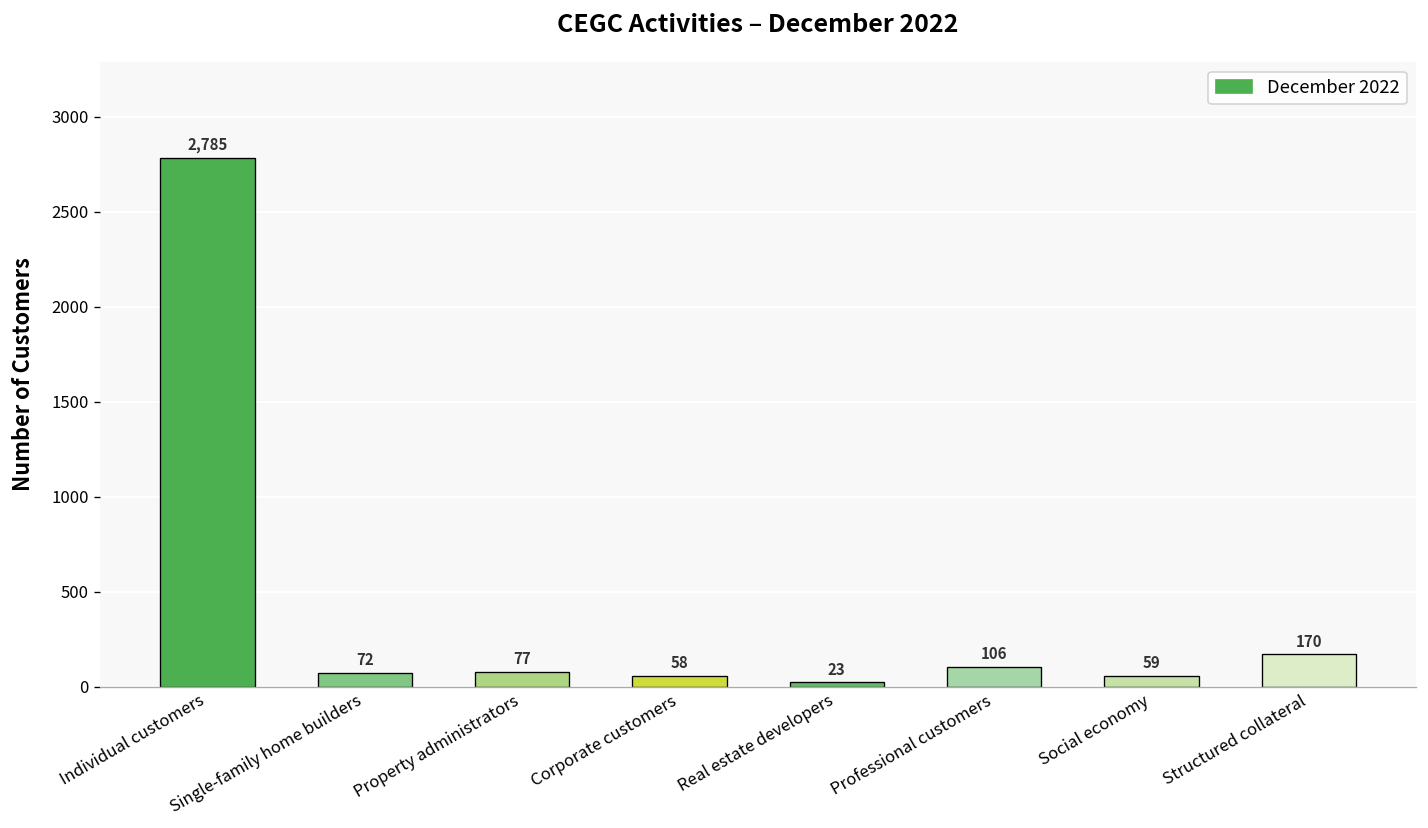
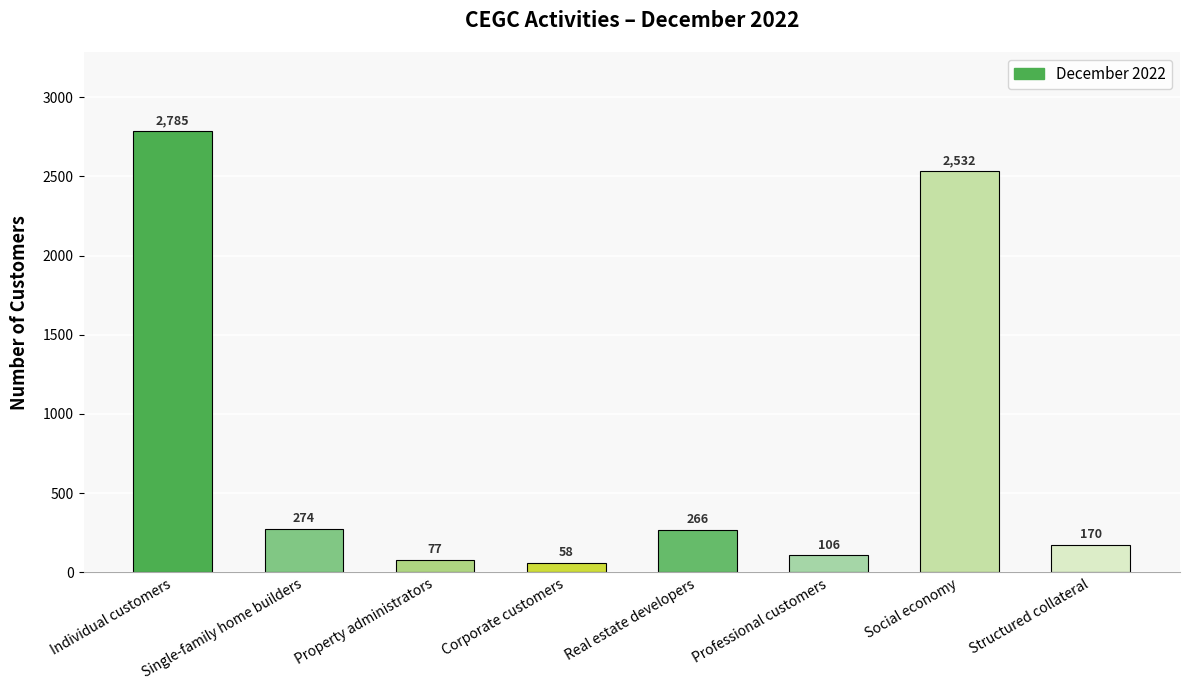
Single-family home builders: 72 -> 274
Real estate developers: 23 -> 266
Social economy: 59 -> 2,532
